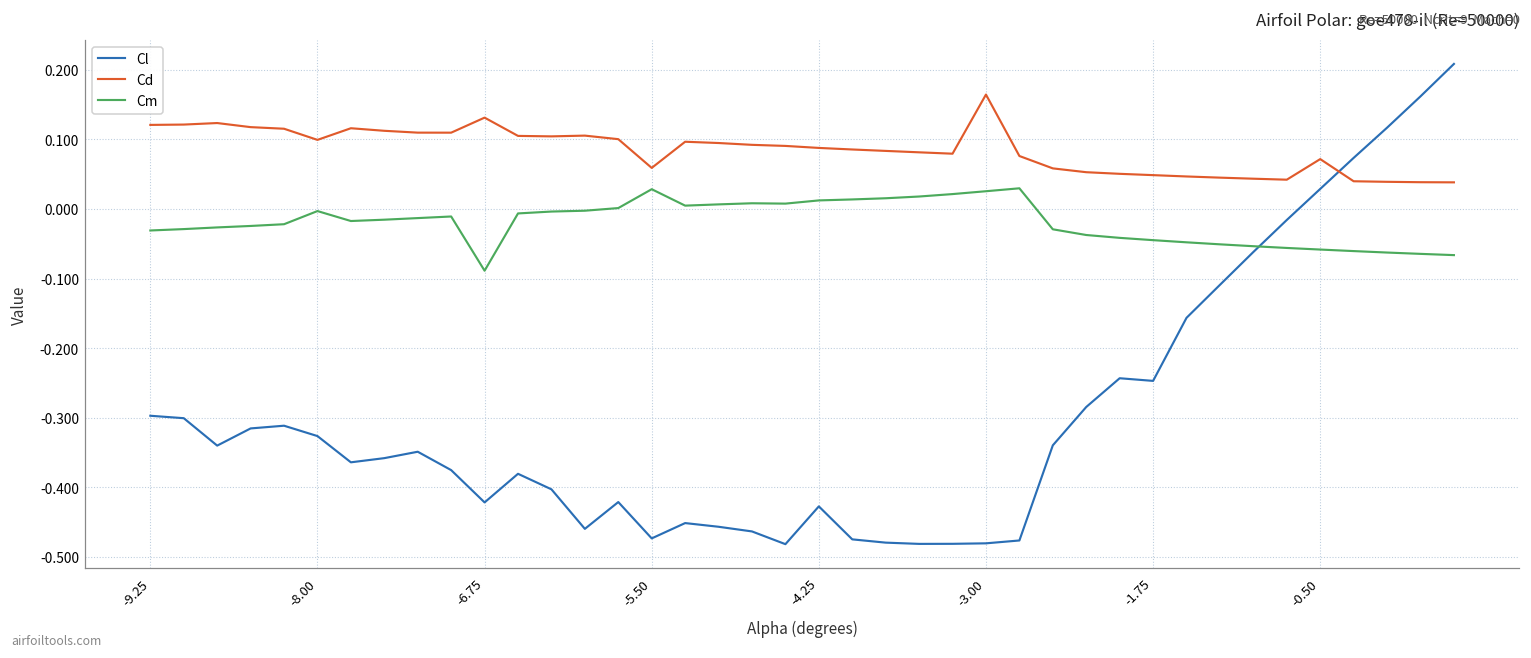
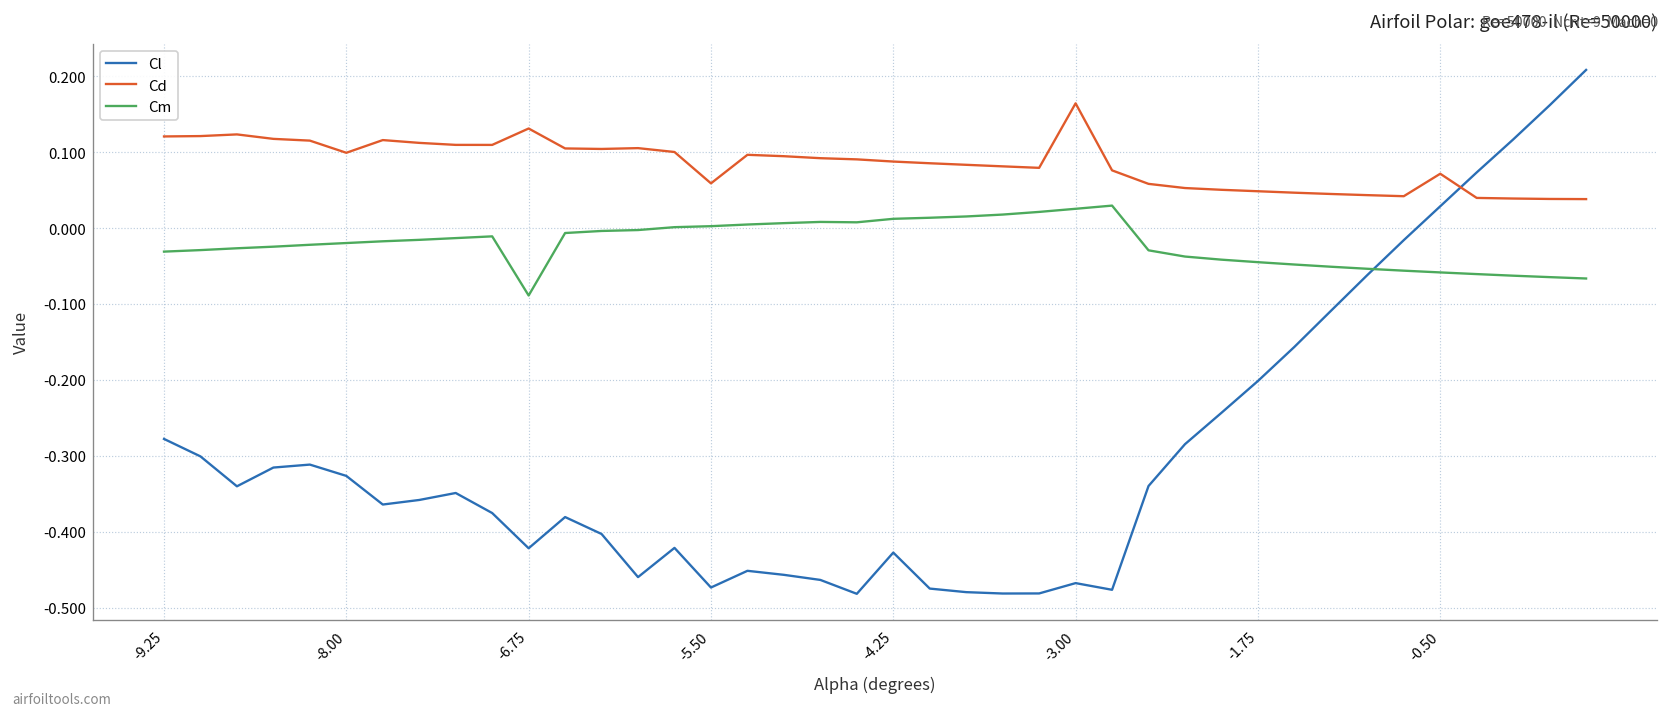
Cl, -9.25: -0.30 -> -0.28
Cm, -8.00: 0.00 -> -0.02
Cm, -5.50: 0.03 -> 0.00
Cl, -3.00: -0.48 -> -0.47
Cl, -1.75: -0.25 -> -0.20
